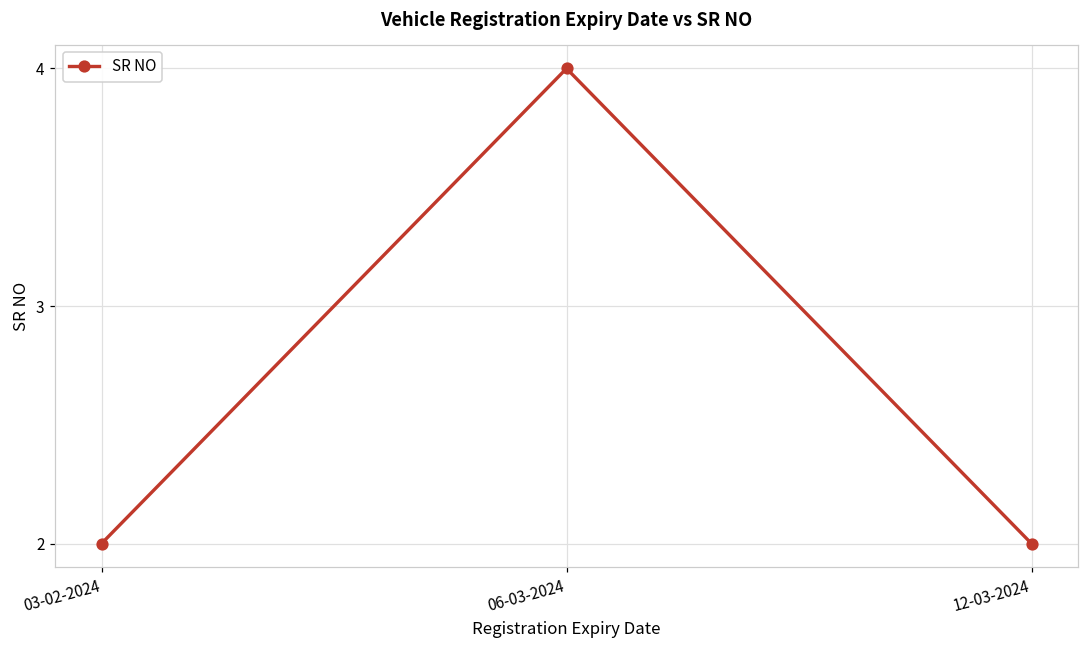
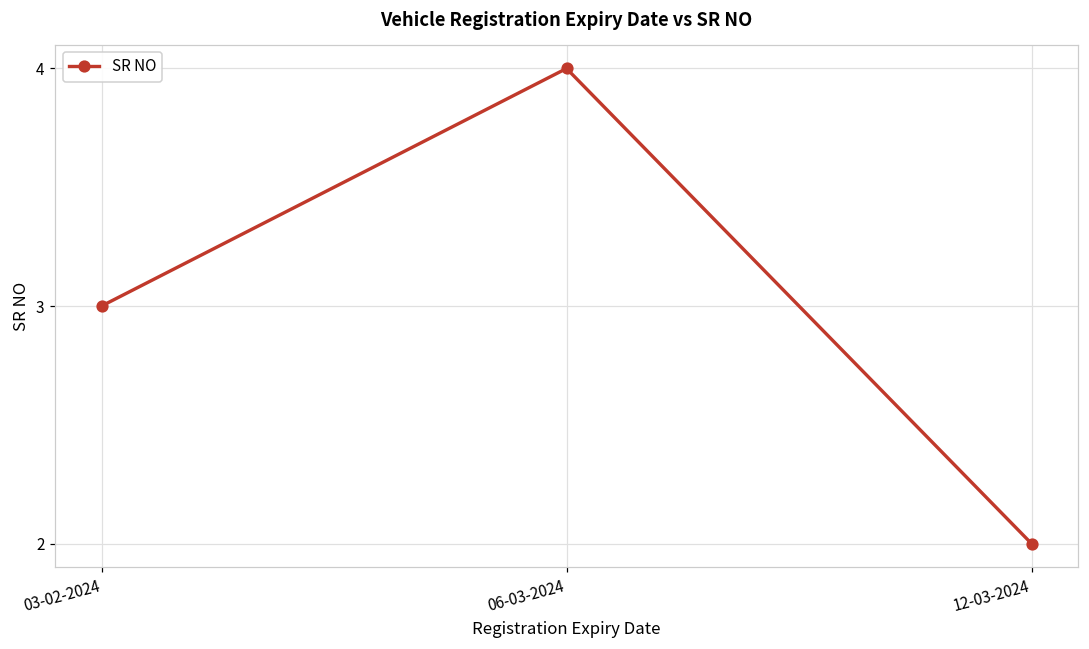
03-02-2024: 2 -> 3
